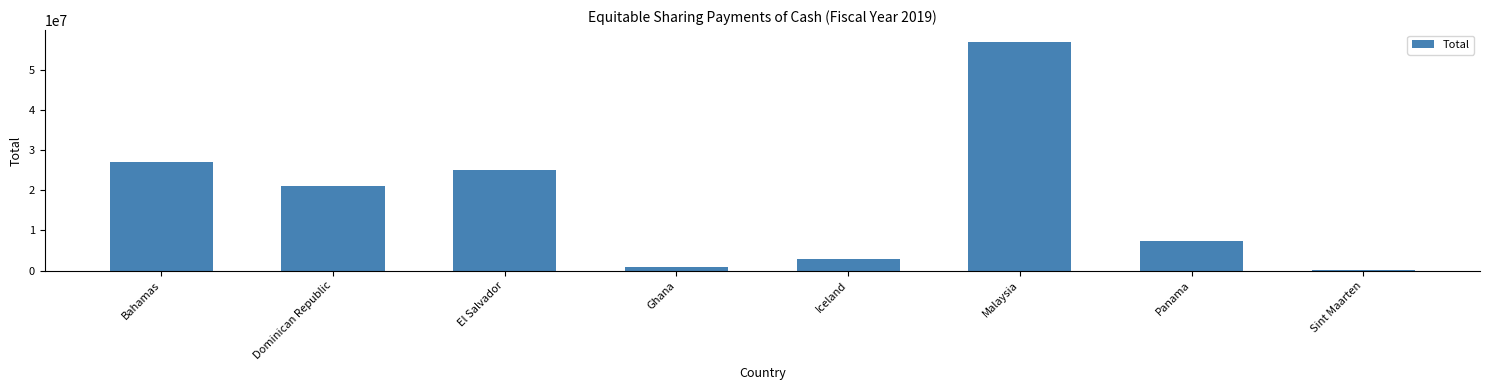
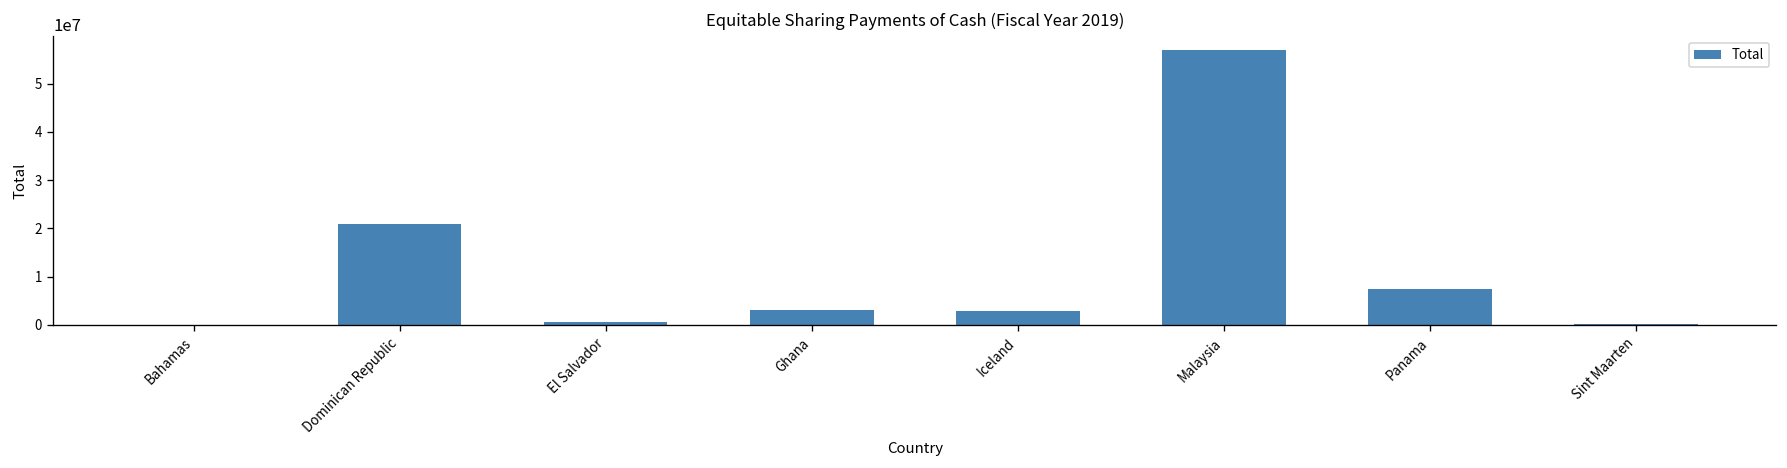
Bahamas: 27000000 -> 0
El Salvador: 25000000 -> 1000000
Ghana: 1000000 -> 3000000
